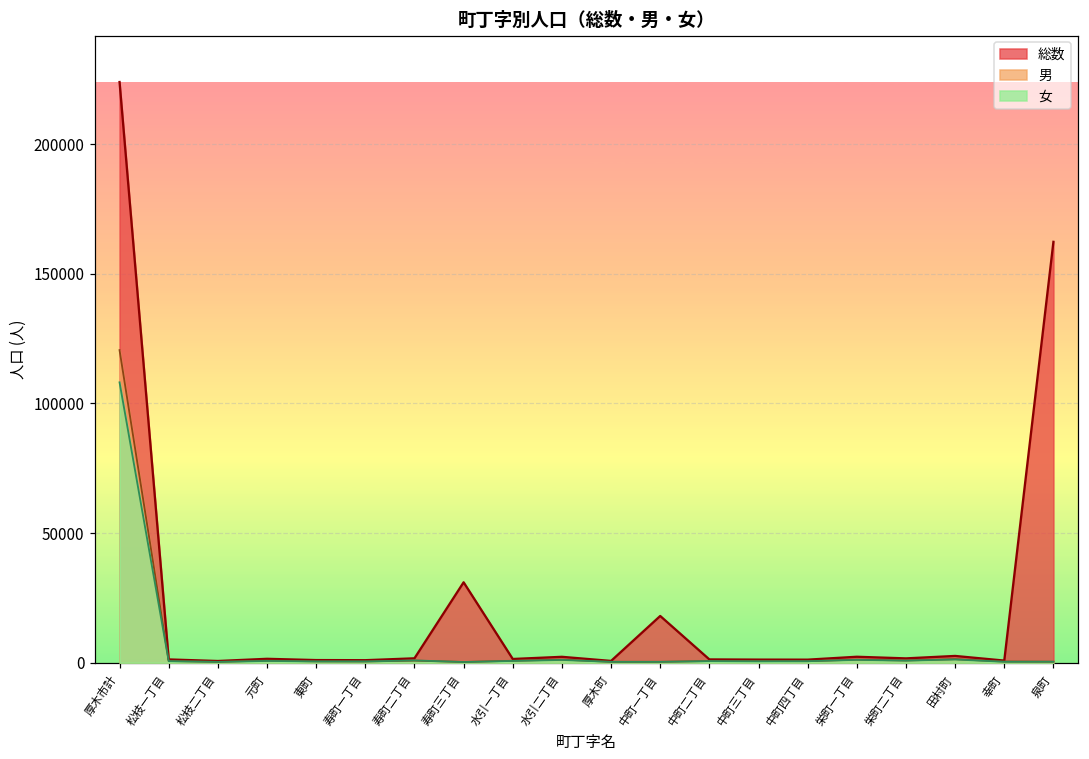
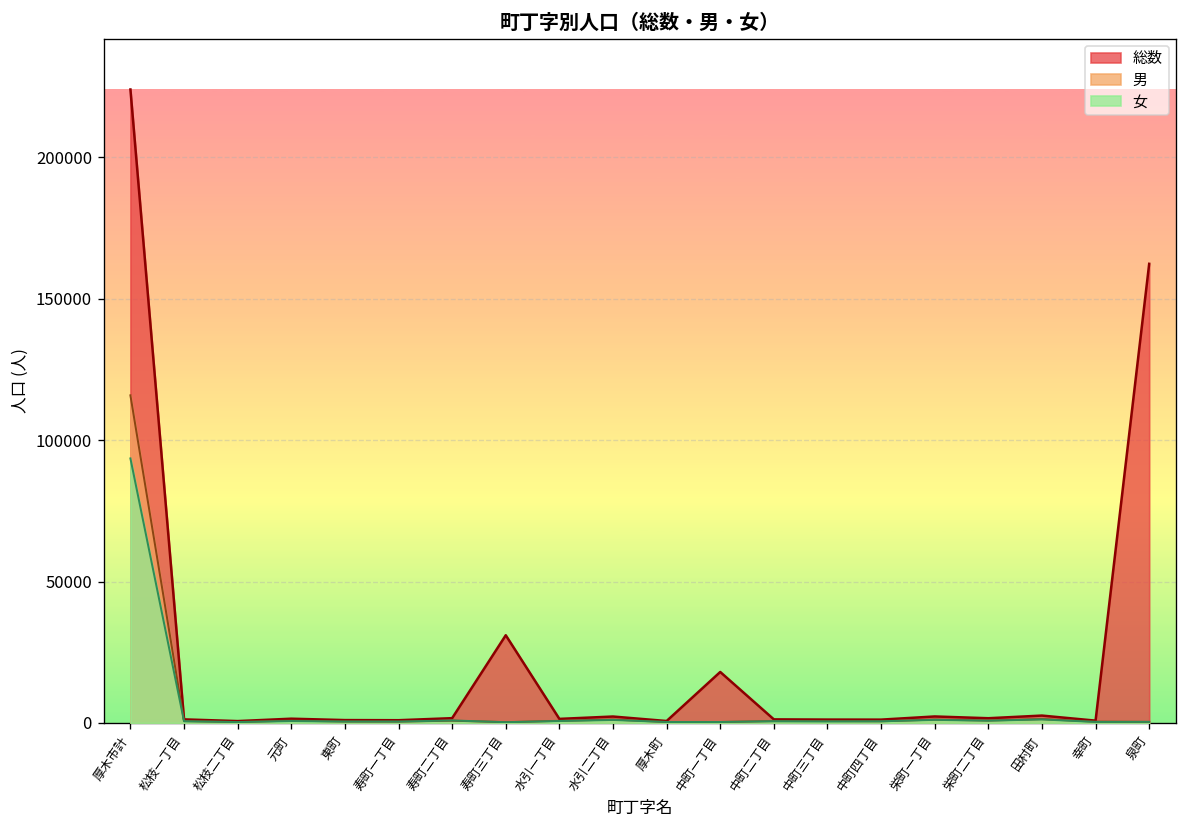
男, 厚木市計: 121000 -> 116000
女, 厚木市計: 108000 -> 94000
